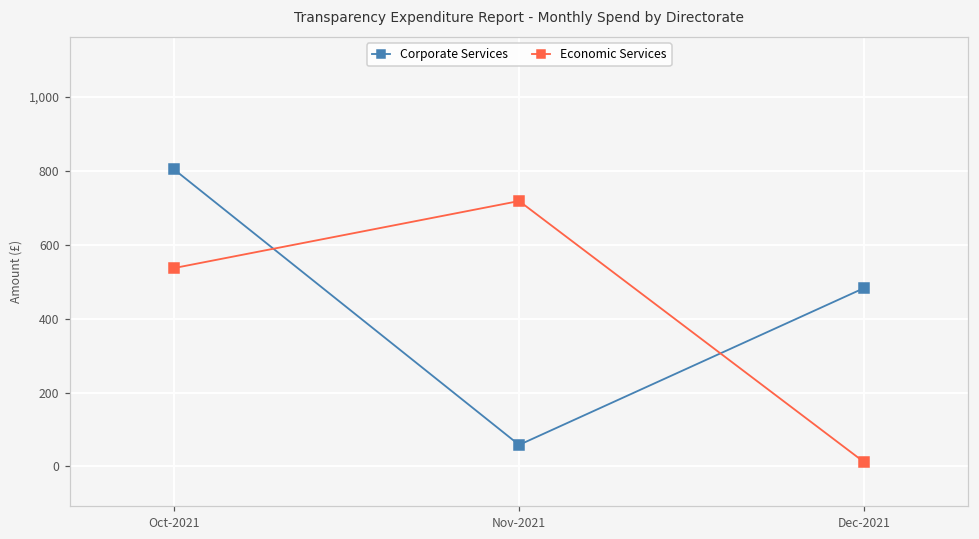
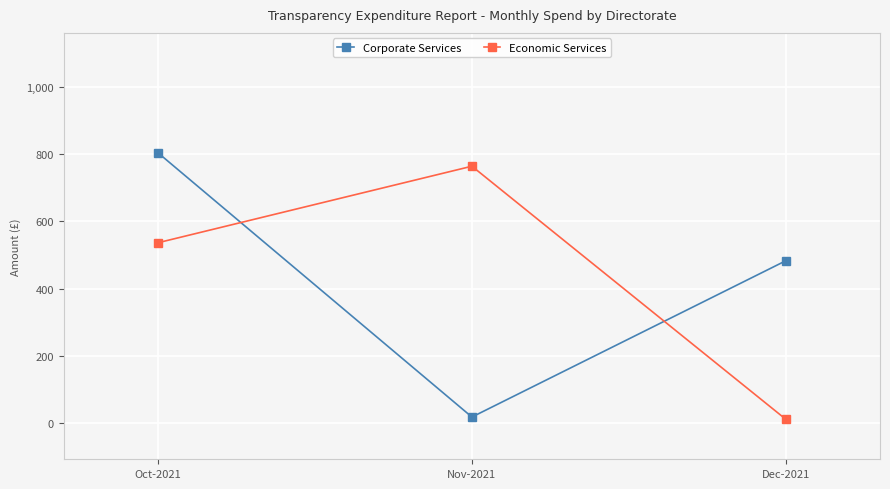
Corporate Services, Nov-2021: 60 -> 20
Economic Services, Nov-2021: 720 -> 760
